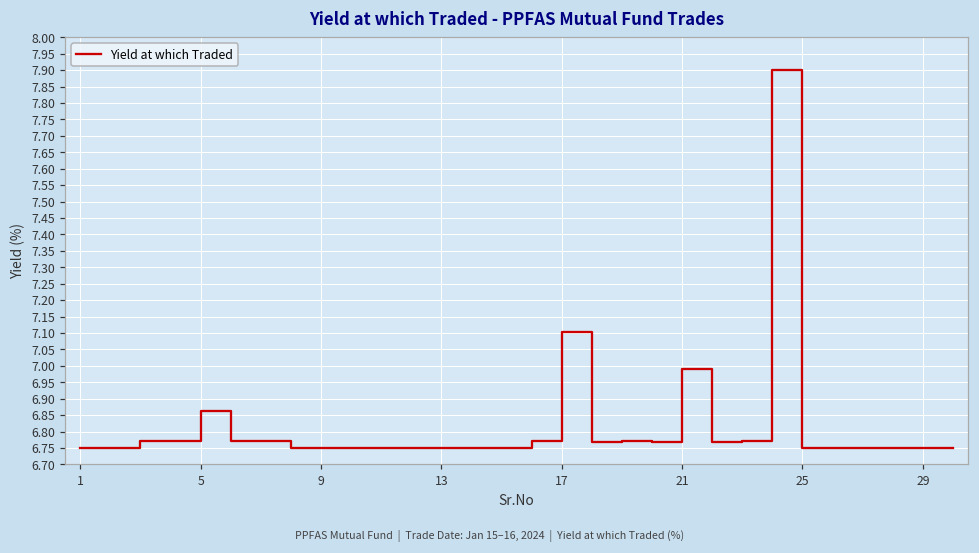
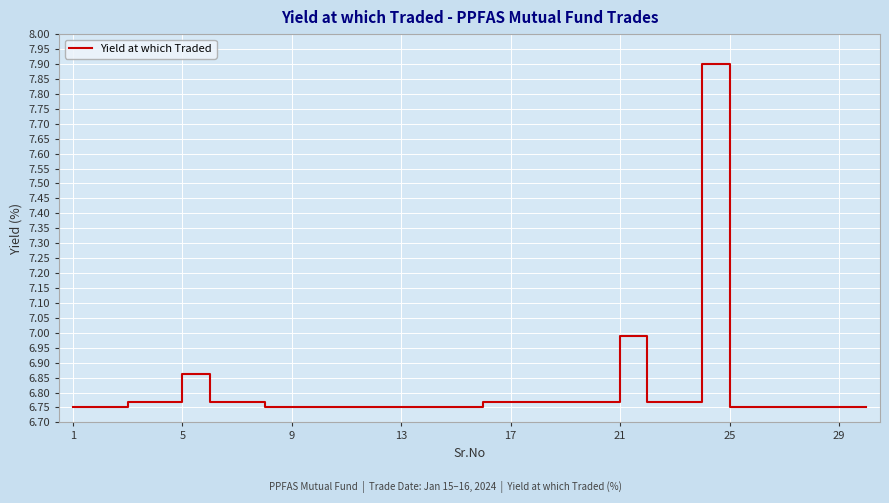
17: 7.10 -> 6.77
